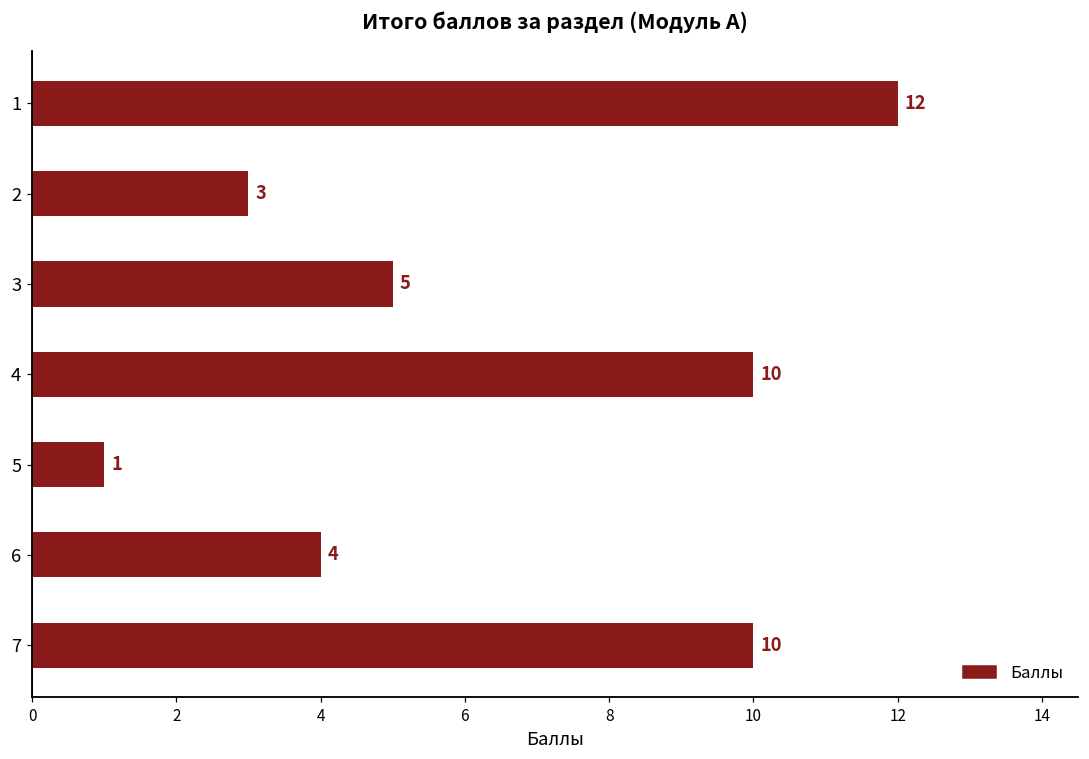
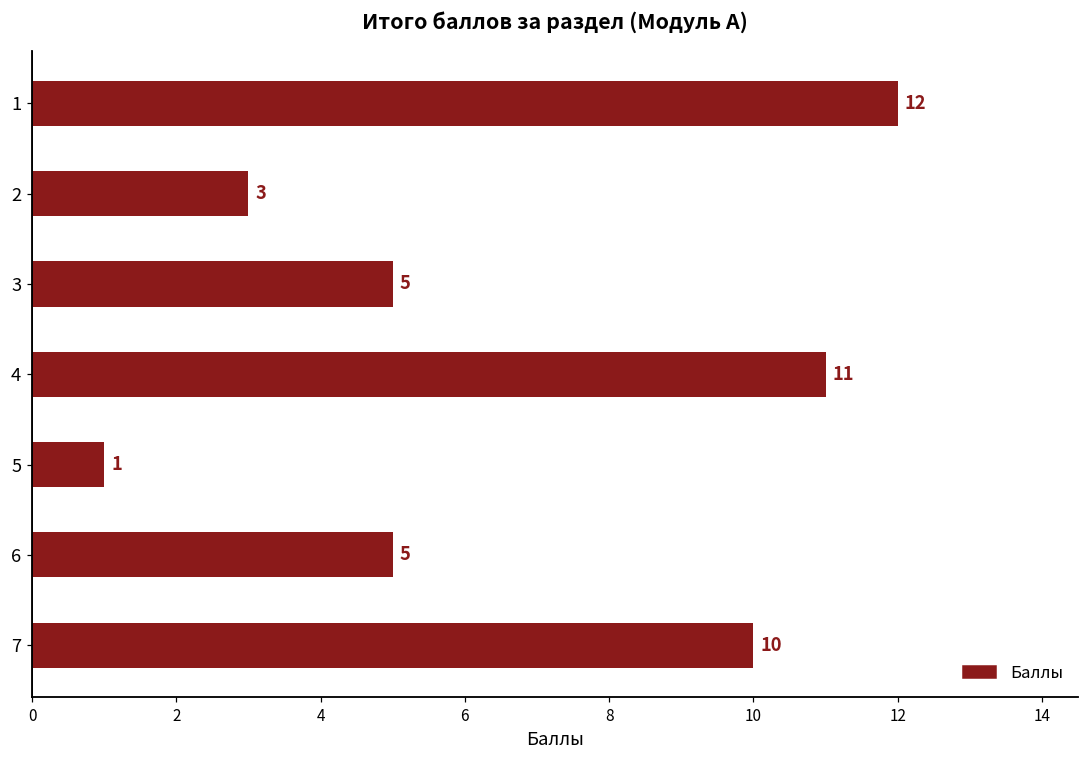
4: 10 -> 11
6: 4 -> 5
